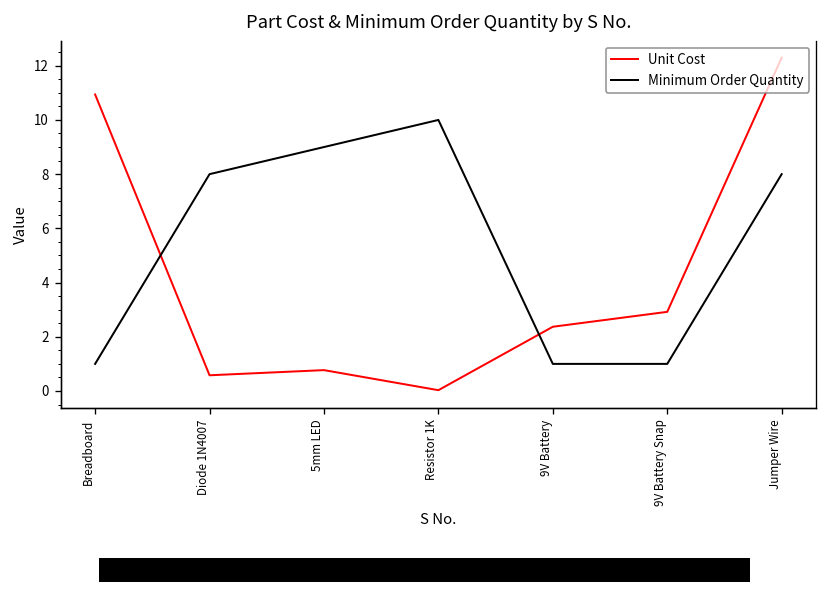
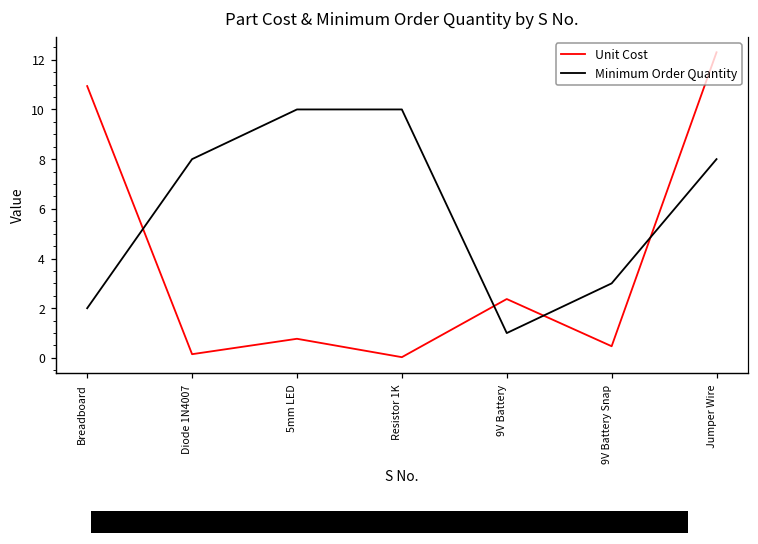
Minimum Order Quantity, Breadboard: 1 -> 2
Unit Cost, Diode 1N4007: 0.6 -> 0.2
Minimum Order Quantity, 5mm LED: 9 -> 10
Unit Cost, 9V Battery Snap: 2.9 -> 0.5
Minimum Order Quantity, 9V Battery Snap: 1 -> 3
